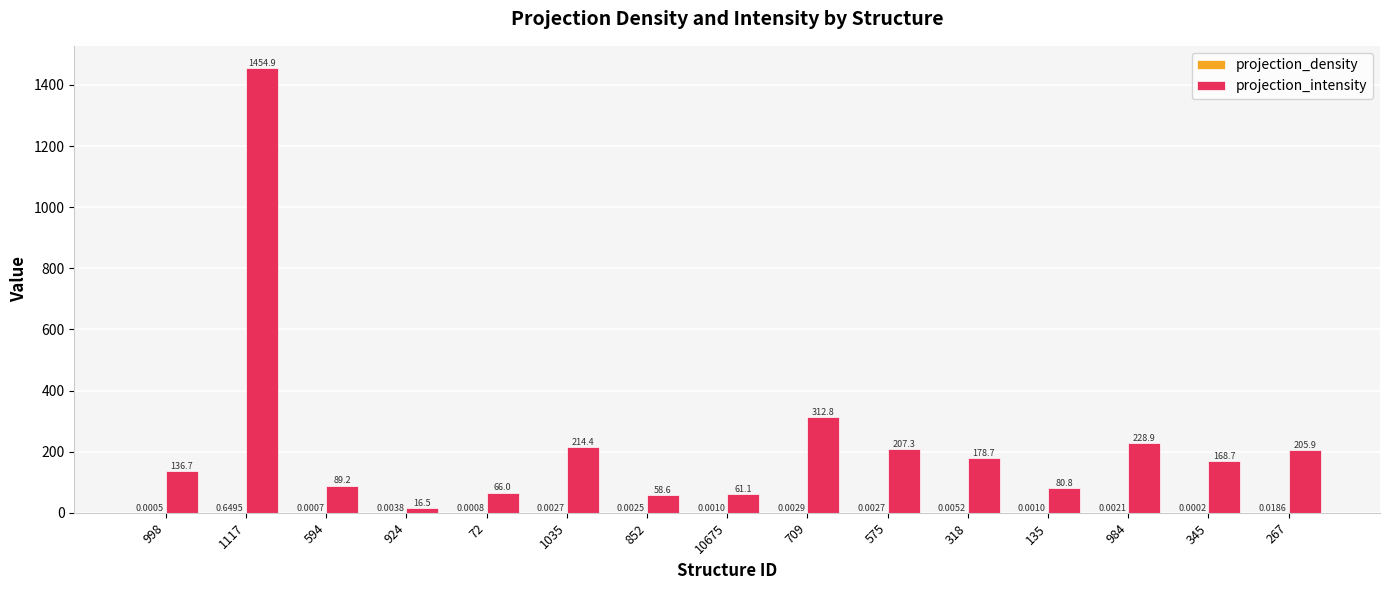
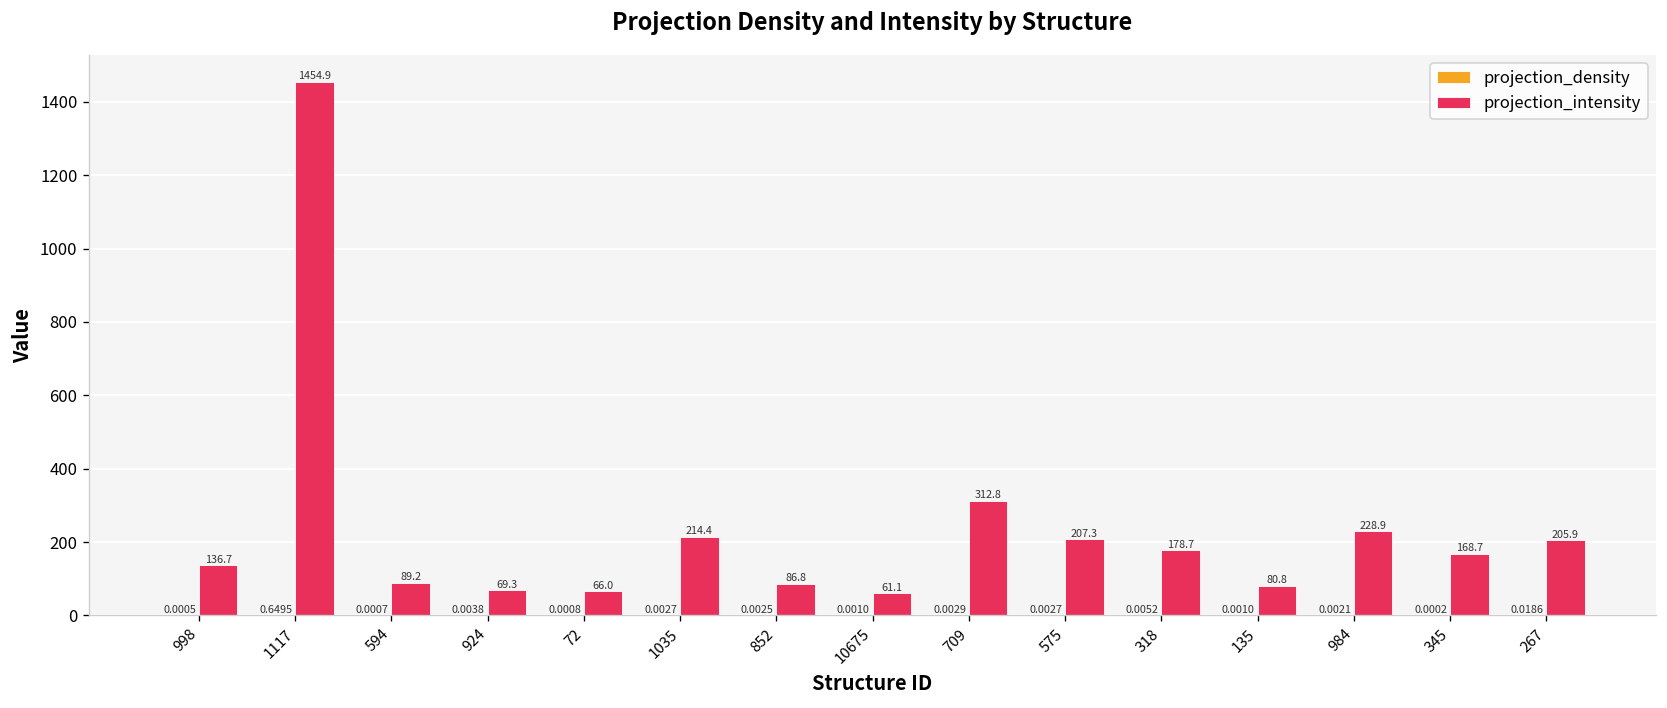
projection_intensity, 924: 16.5 -> 69.3
projection_intensity, 852: 58.6 -> 86.8
